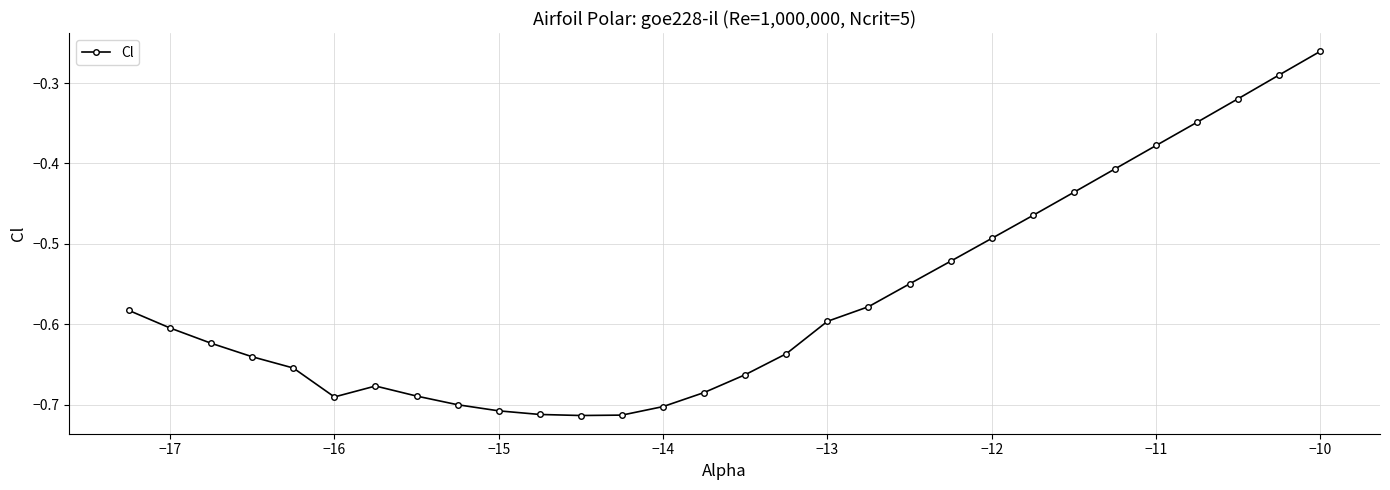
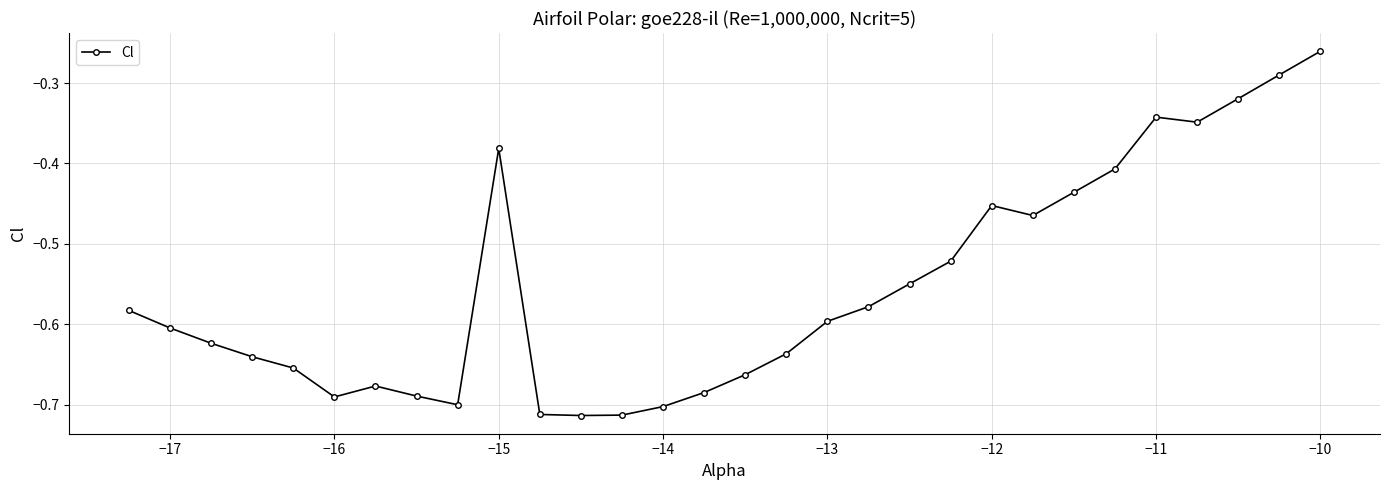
−15: -0.71 -> -0.38
−12: -0.49 -> -0.45
−11: -0.38 -> -0.34
